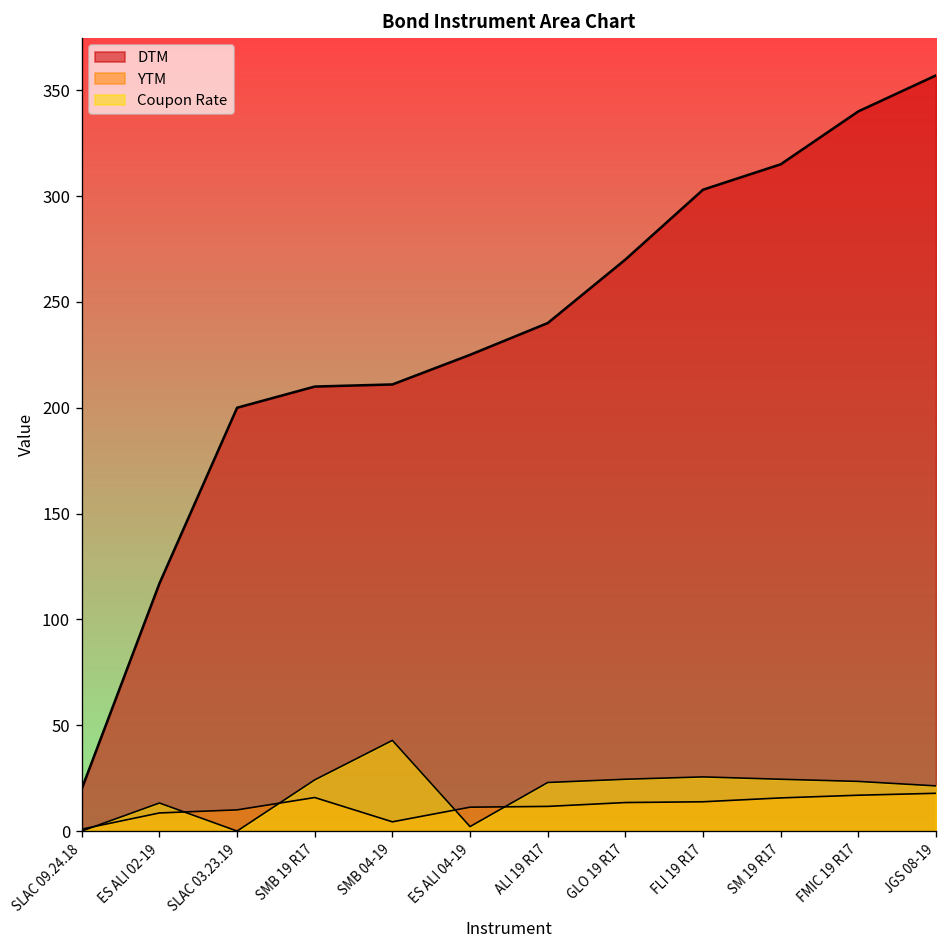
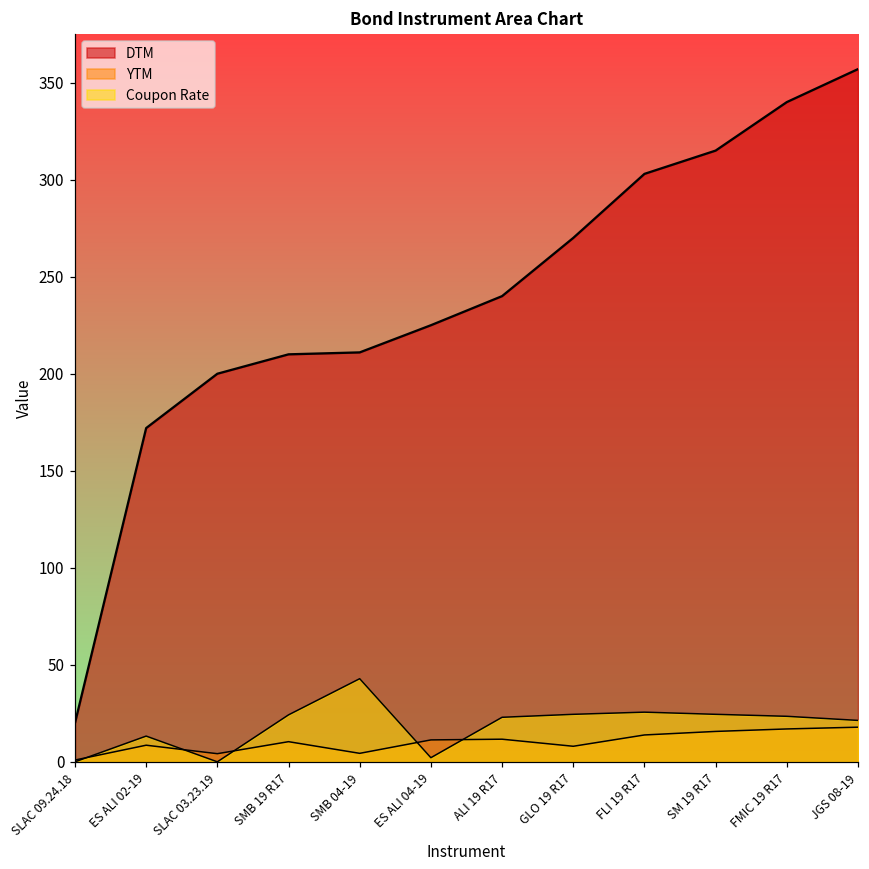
DTM, ES ALI 02-19: 117 -> 172
YTM, SLAC 03.23.19: 10 -> 4
YTM, SMB 19 R17: 16 -> 10
YTM, GLO 19 R17: 13 -> 8
